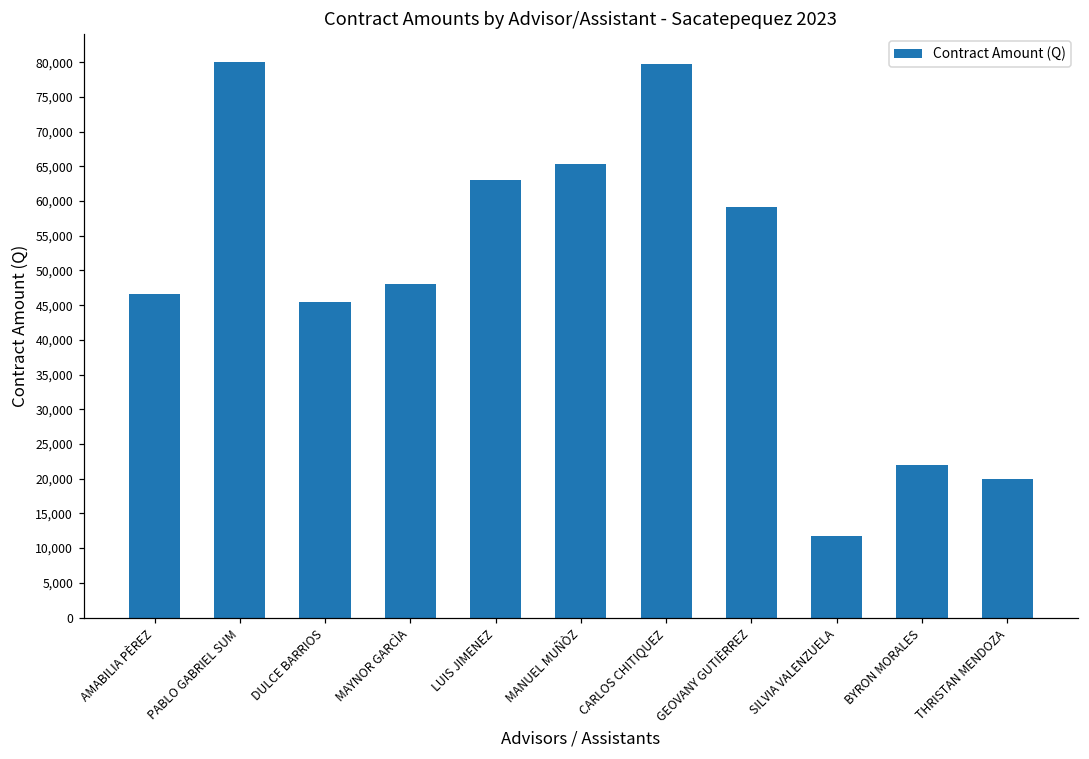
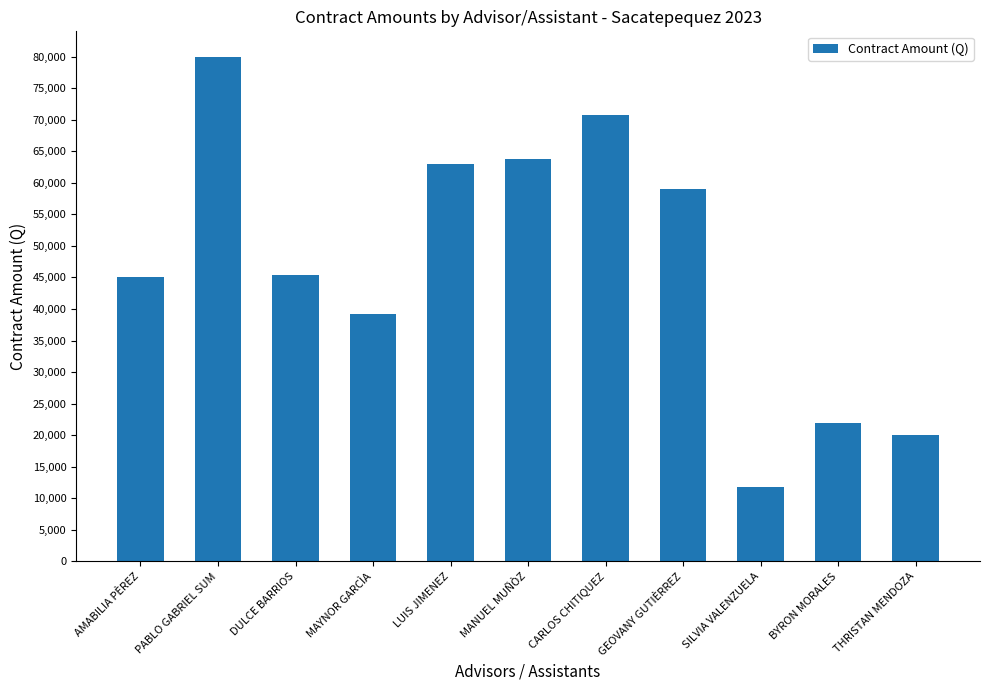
AMABILIA PÈREZ: 47,000 -> 45,000
MAYNOR GARCÌA: 48,000 -> 39,000
MANUEL MUÑÒZ: 65,000 -> 64,000
CARLOS CHITIQUEZ: 80,000 -> 71,000
